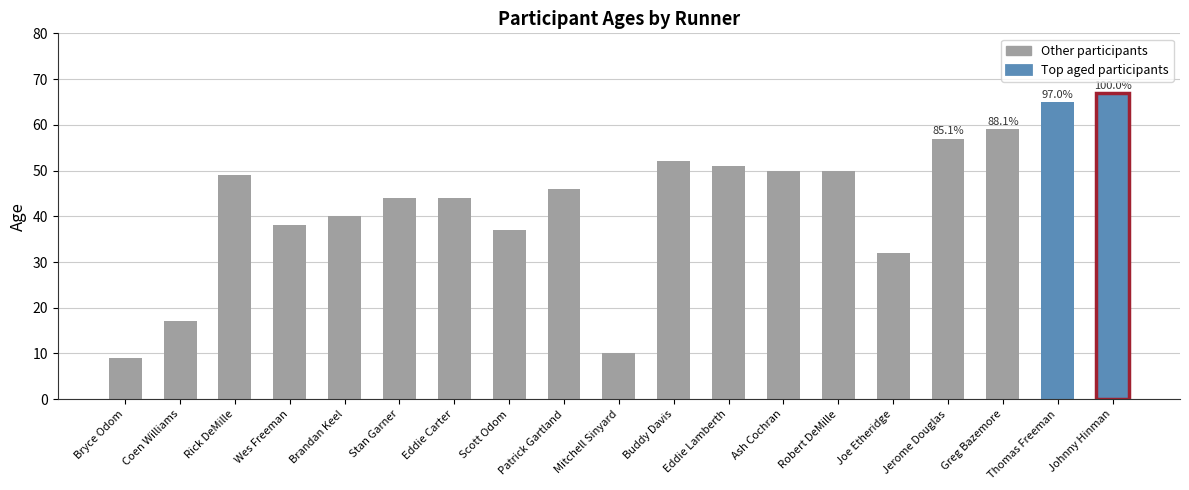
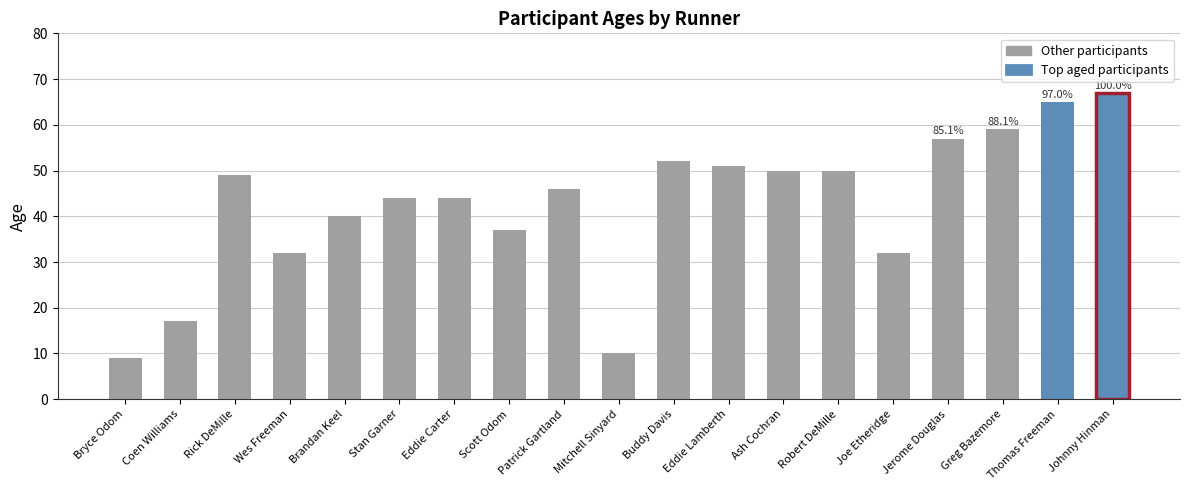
Wes Freeman: 38 -> 32
